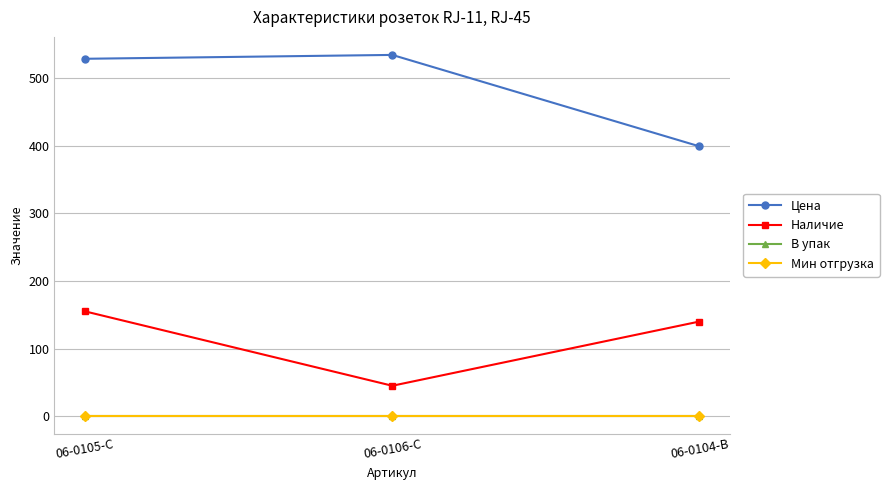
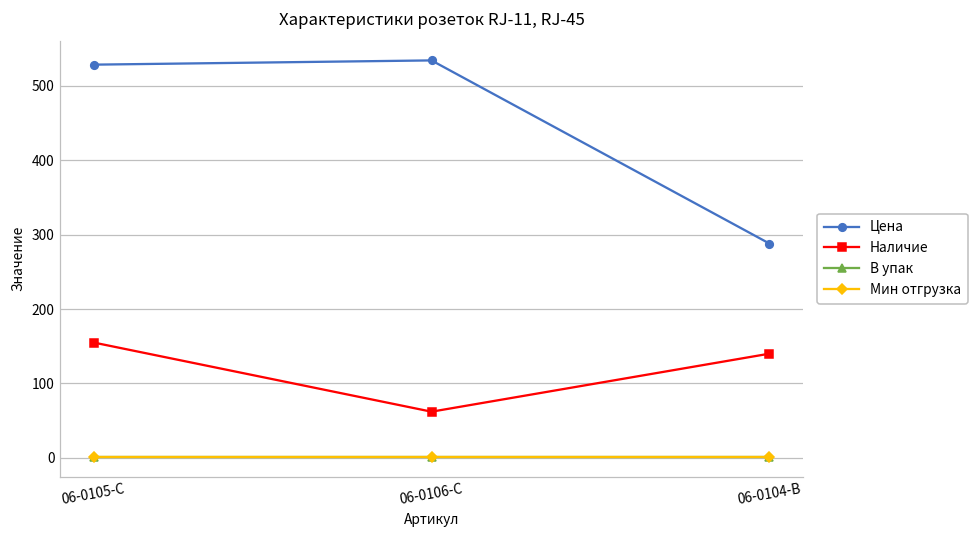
Наличие, 06-0106-C: 50 -> 60
Цена, 06-0104-B: 400 -> 290
